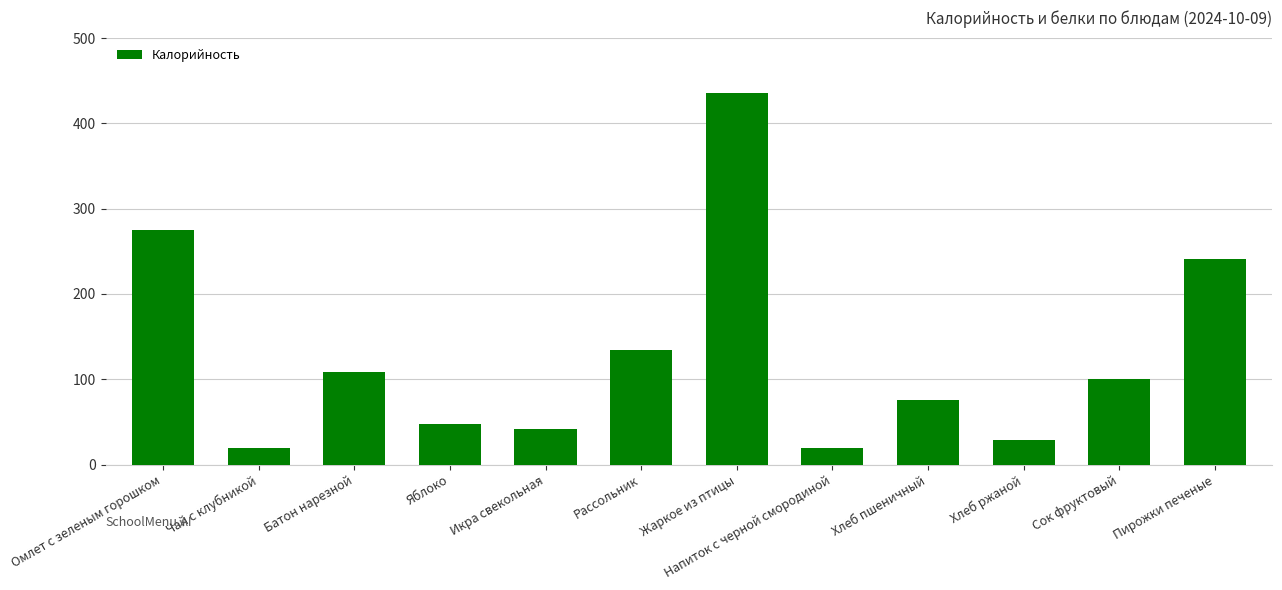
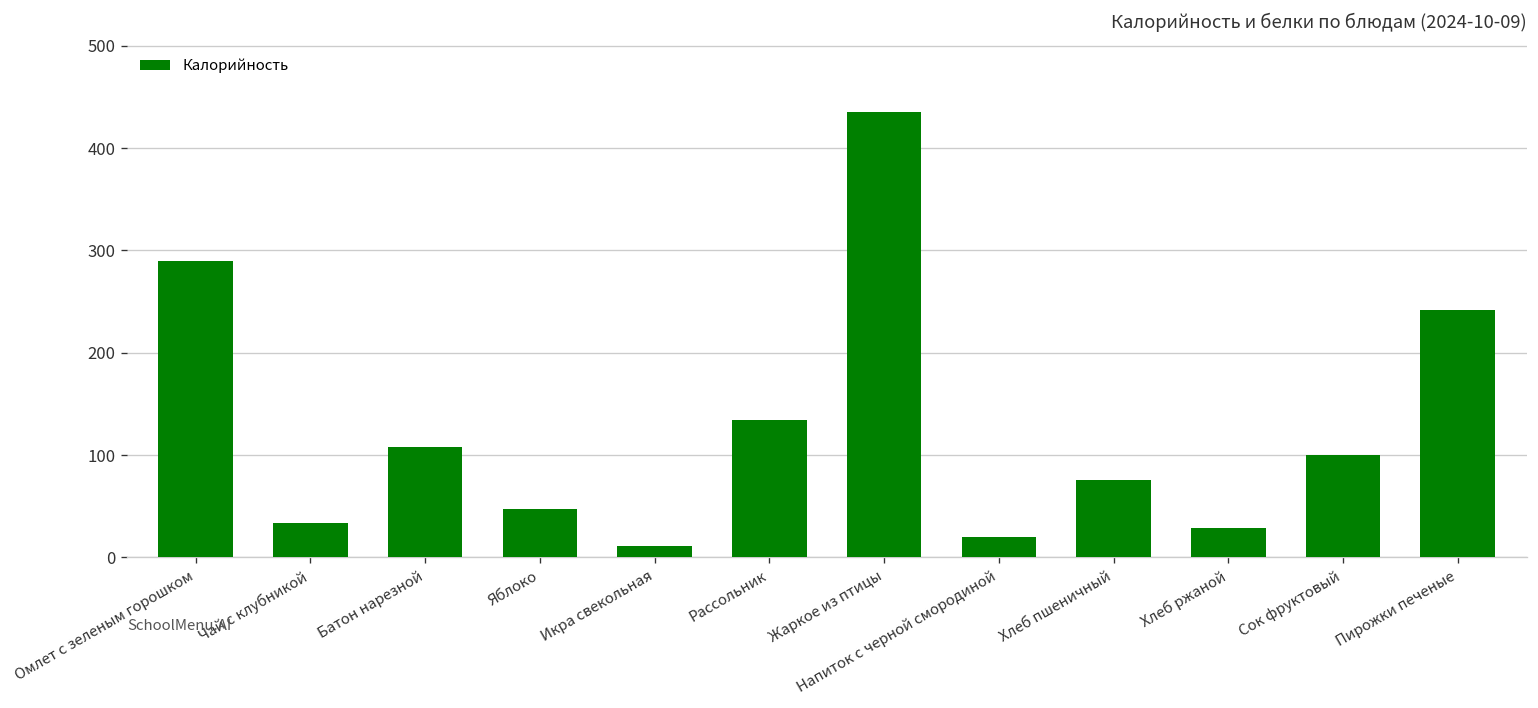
Омлет с зеленым горошком: 280 -> 290
Чай с клубникой: 20 -> 30
Икра свекольная: 40 -> 10
